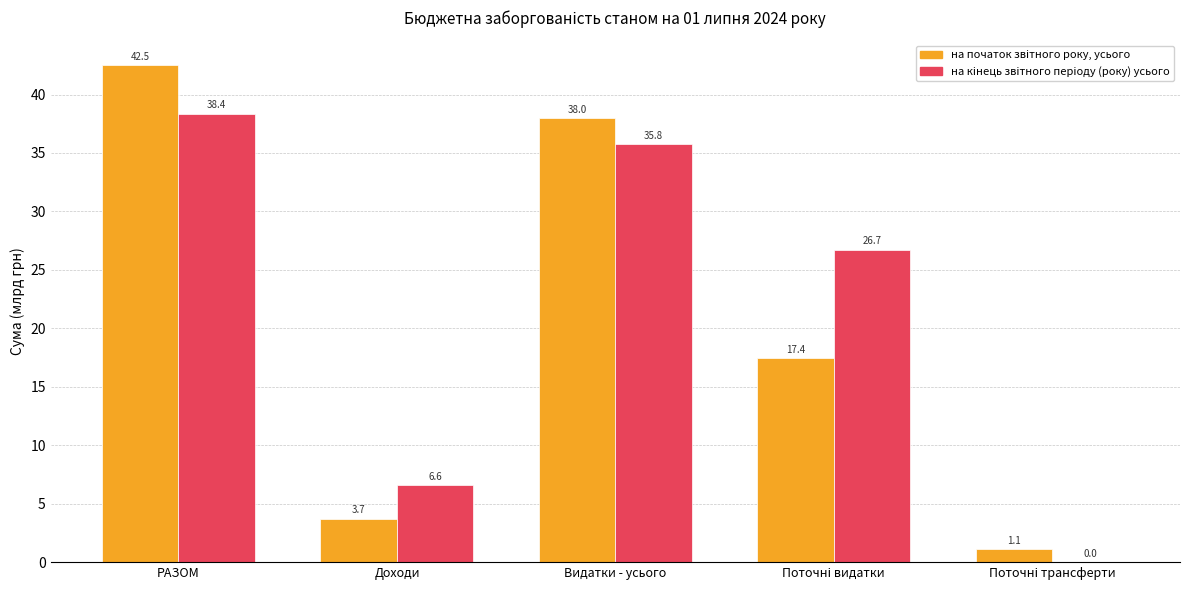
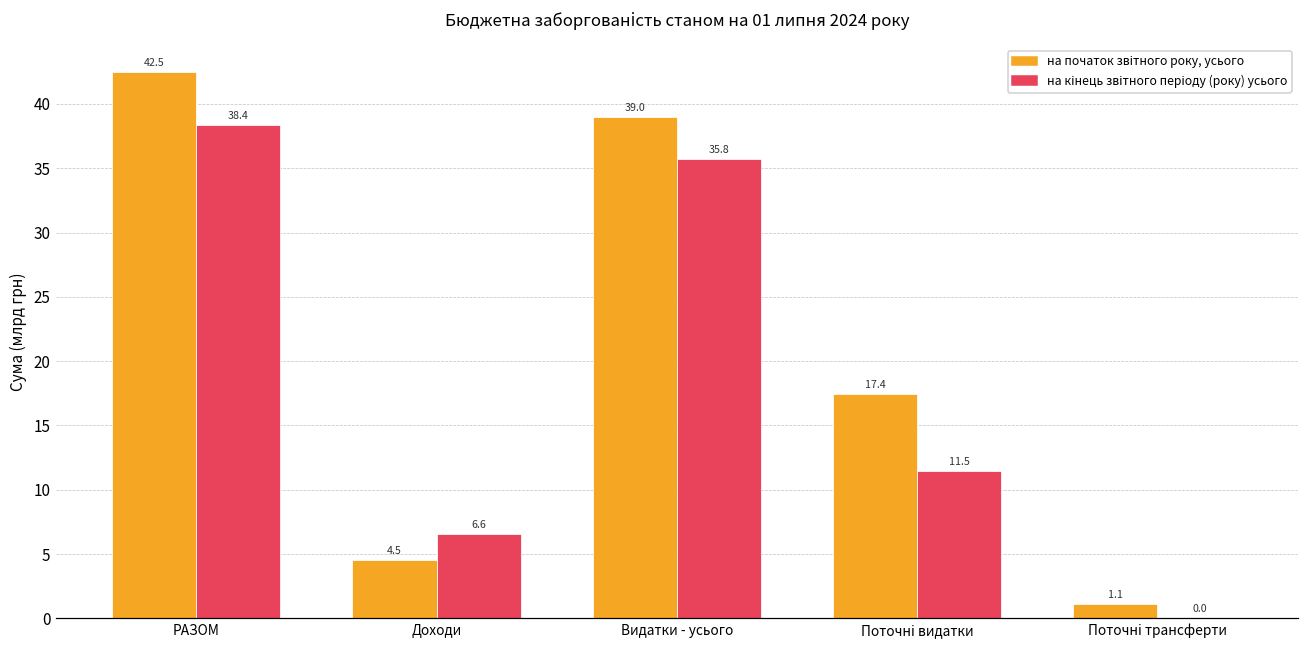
на початок звітного року, усього, Доходи: 3.7 -> 4.5
на початок звітного року, усього, Видатки - усього: 38.0 -> 39.0
на кінець звітного періоду (року) усього, Поточні видатки: 26.7 -> 11.5
